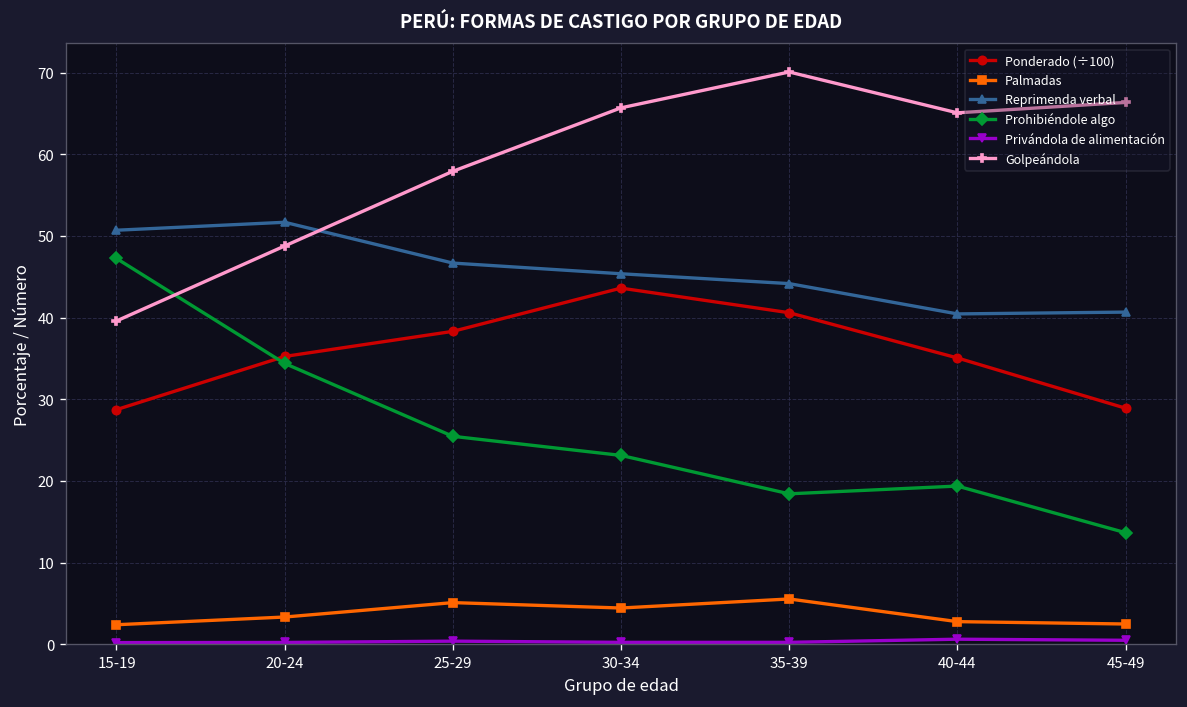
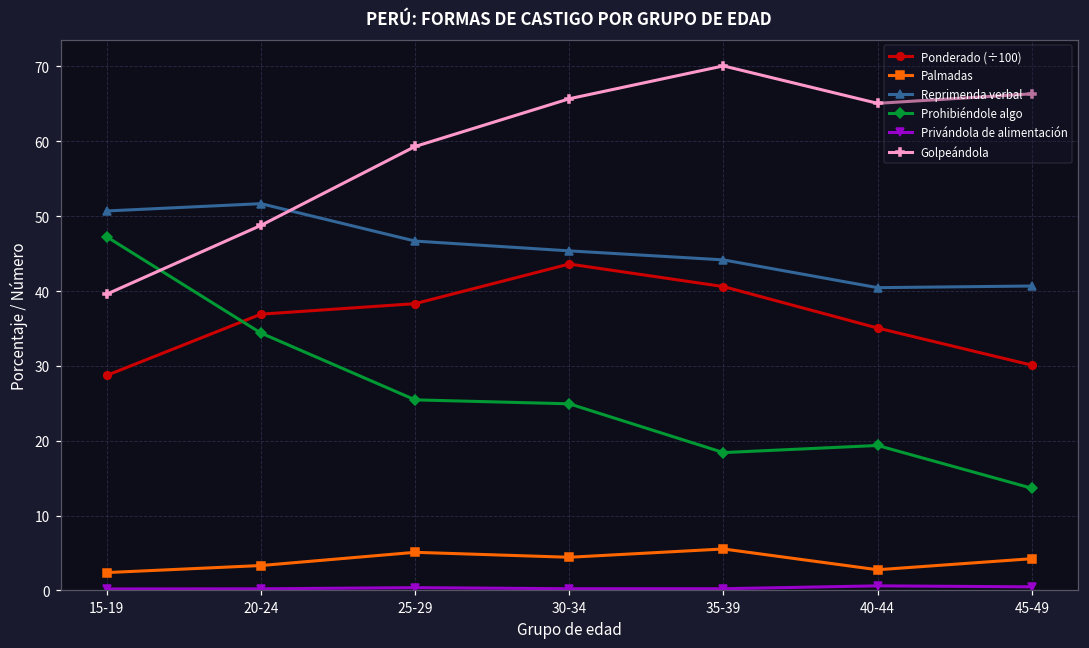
Ponderado (÷100), 20-24: 35 -> 37
Golpeándola, 25-29: 58 -> 59
Prohibiéndole algo, 30-34: 23 -> 25
Ponderado (÷100), 45-49: 29 -> 30
Palmadas, 45-49: 2 -> 4
